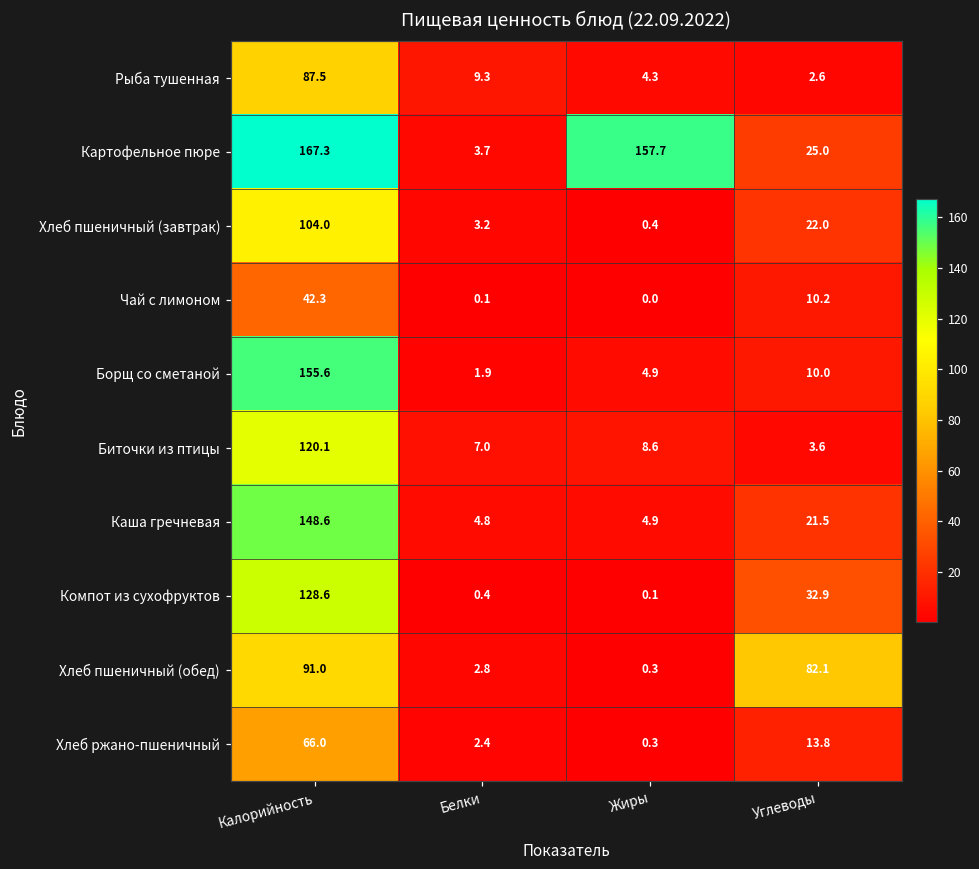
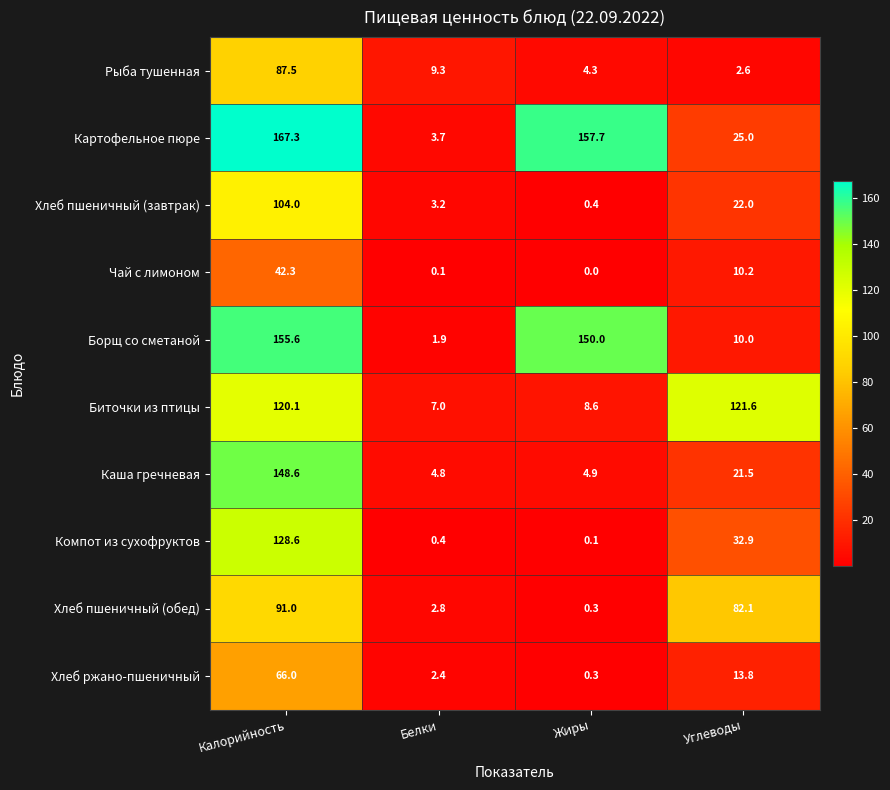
Борщ со сметаной, Жиры: 4.9 -> 150.0
Биточки из птицы, Углеводы: 3.6 -> 121.6
